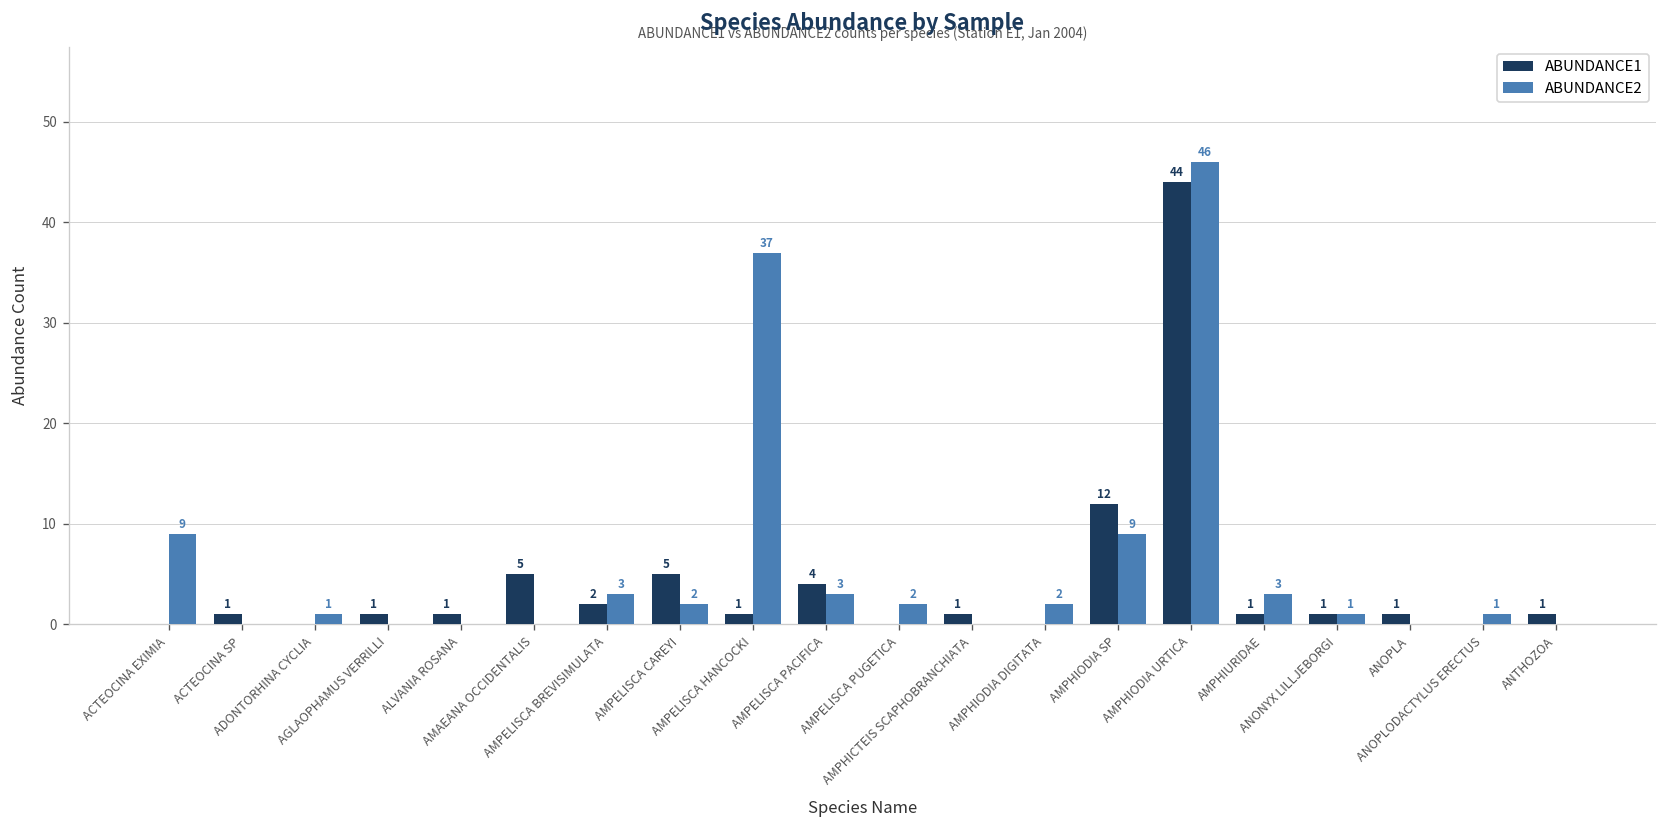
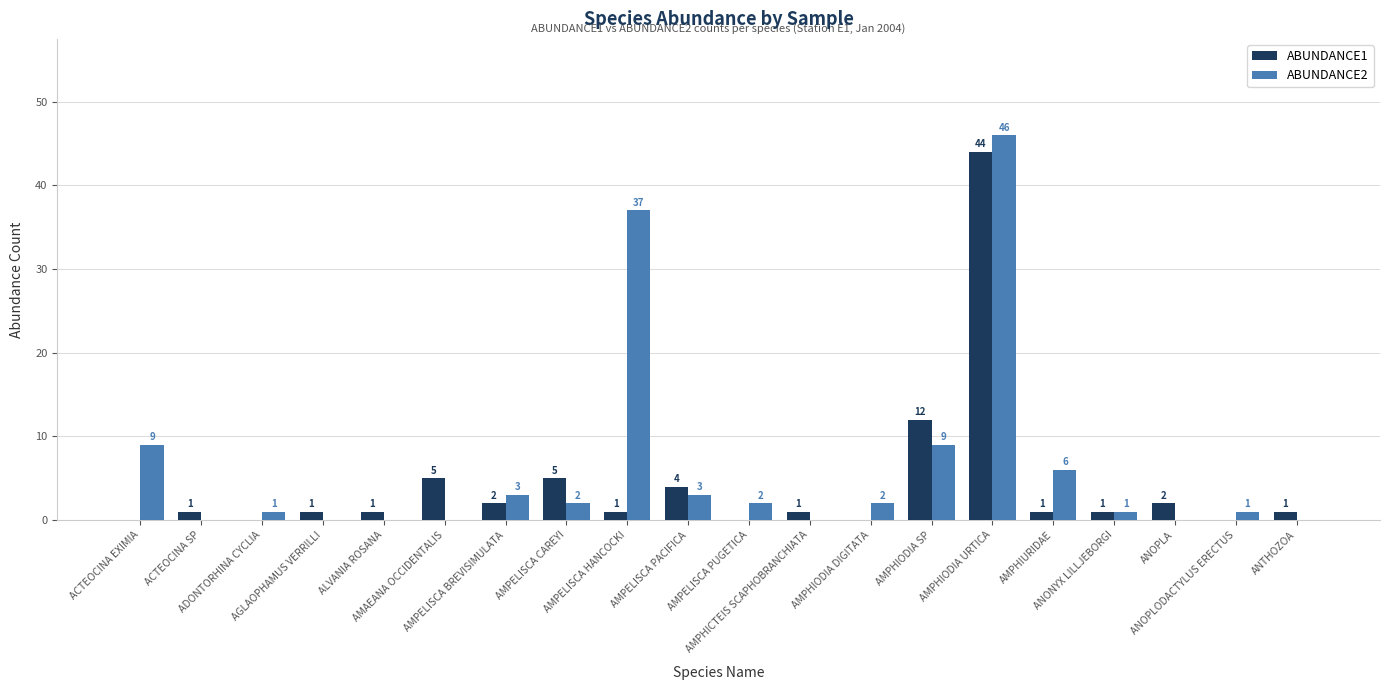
ABUNDANCE2, AMPHIURIDAE: 3 -> 6
ABUNDANCE1, ANOPLA: 1 -> 2
